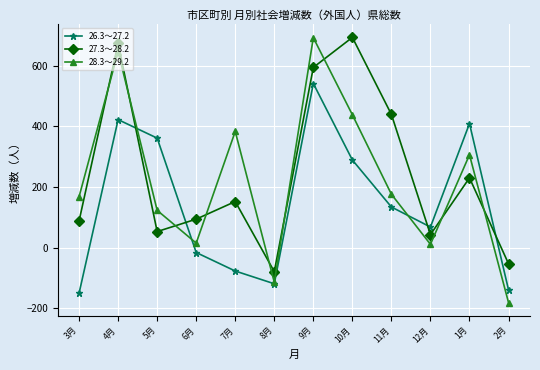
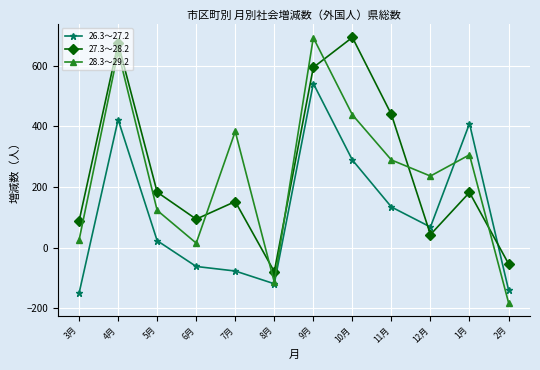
28.3～29.2, 3月: 170 -> 30
26.3～27.2, 5月: 360 -> 20
27.3～28.2, 5月: 50 -> 180
26.3～27.2, 6月: -20 -> -60
28.3～29.2, 11月: 180 -> 290
28.3～29.2, 12月: 10 -> 240
27.3～28.2, 1月: 230 -> 180
